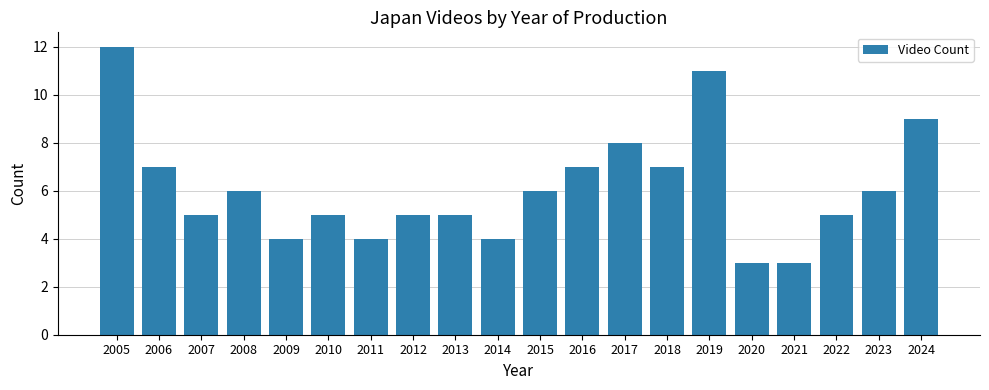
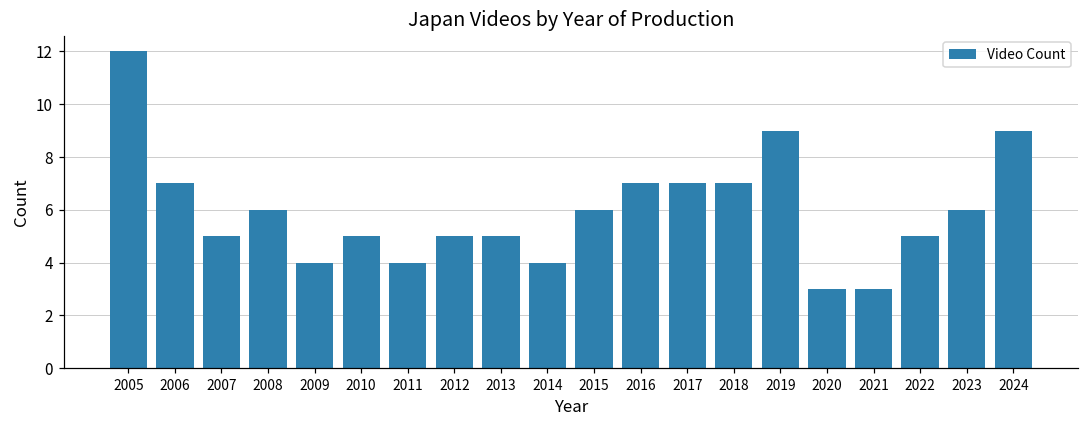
2017: 8 -> 7
2019: 11 -> 9
